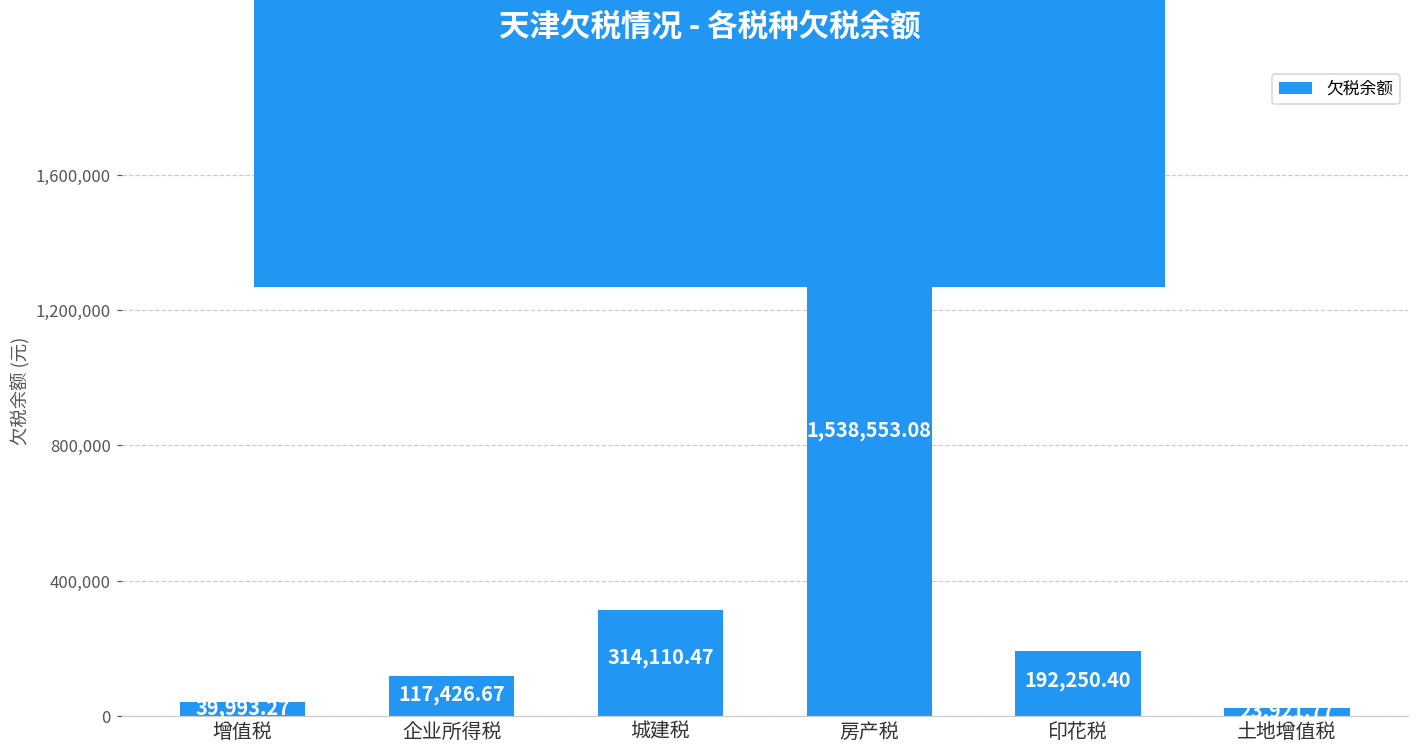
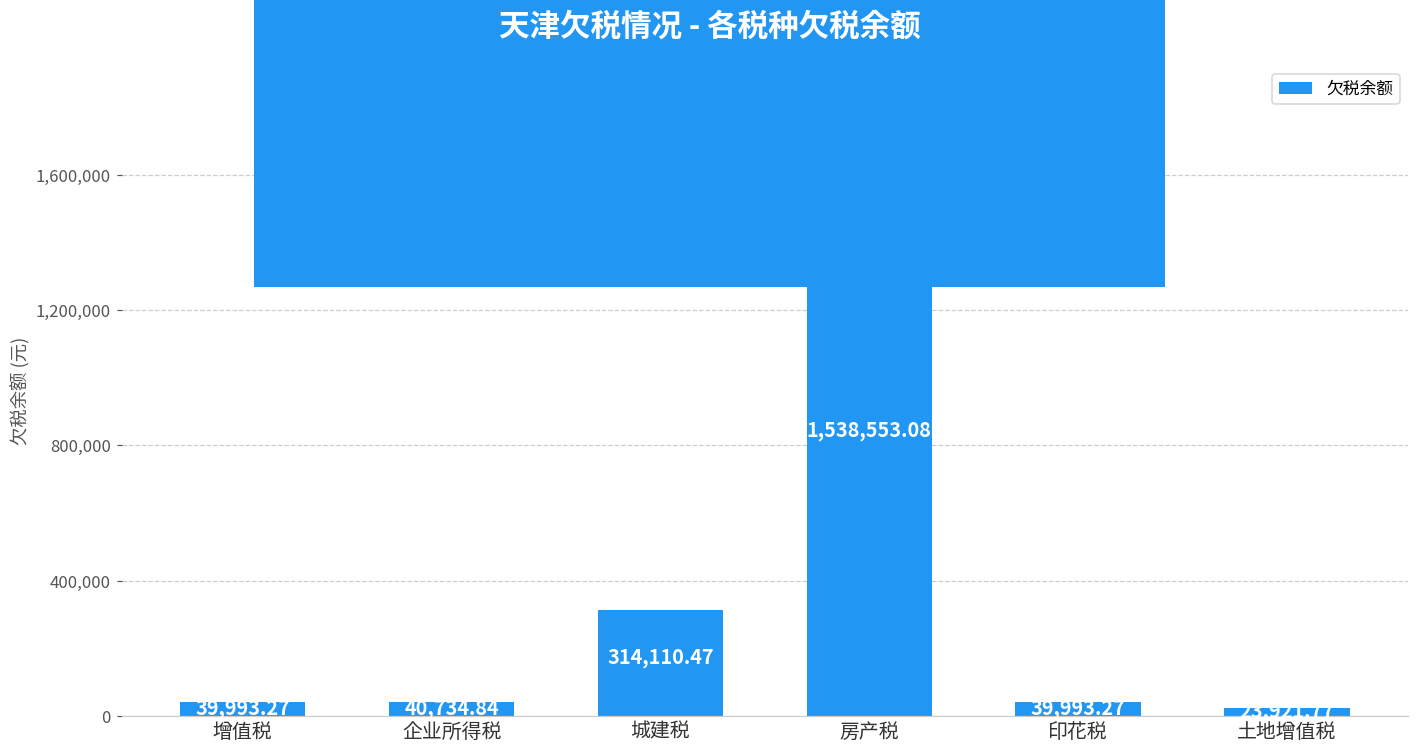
企业所得税: 117,426.67 -> 40,734.84
印花税: 192,250.40 -> 39,993.27
